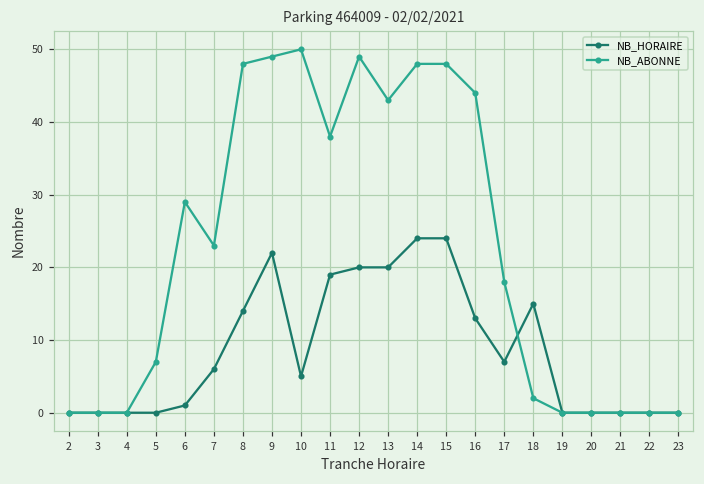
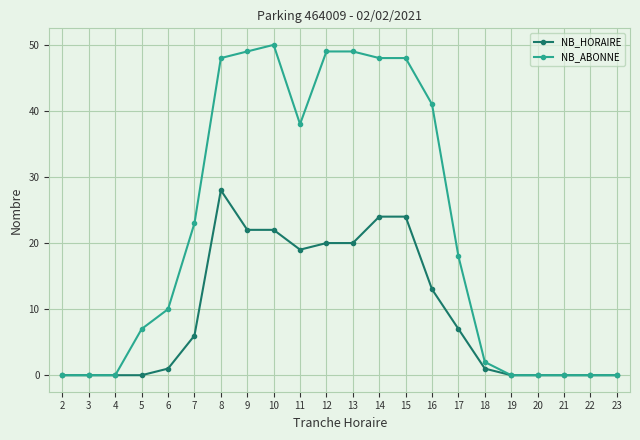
NB_ABONNE, 6: 29 -> 10
NB_HORAIRE, 8: 14 -> 28
NB_HORAIRE, 10: 5 -> 22
NB_ABONNE, 13: 43 -> 49
NB_ABONNE, 16: 44 -> 41
NB_HORAIRE, 18: 15 -> 1
